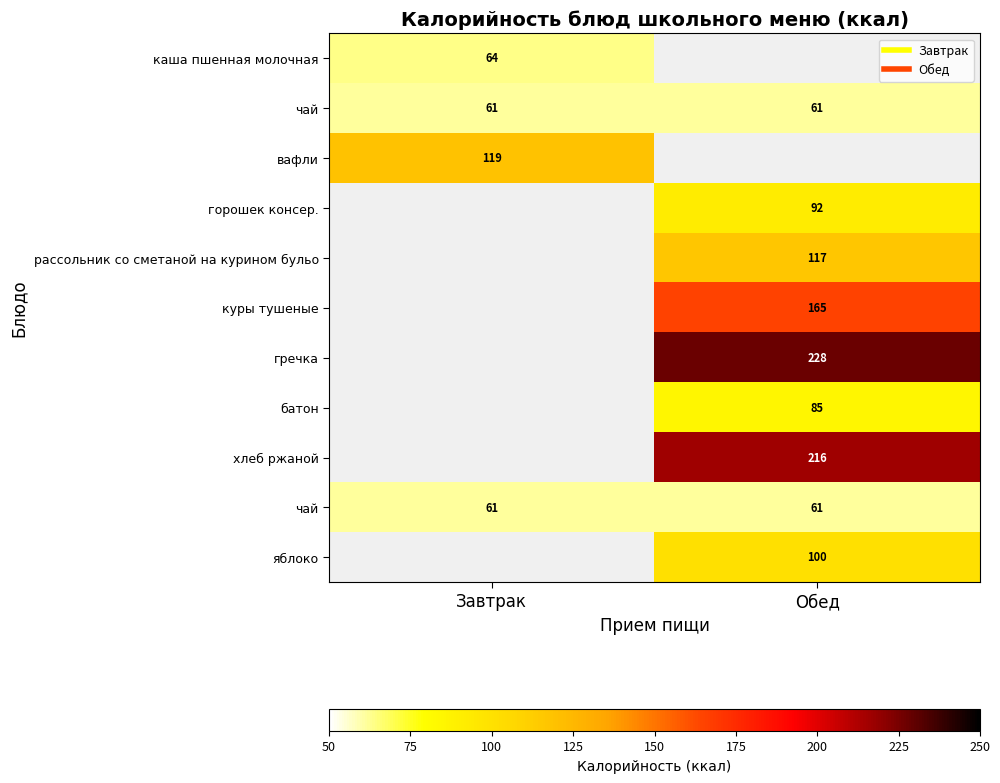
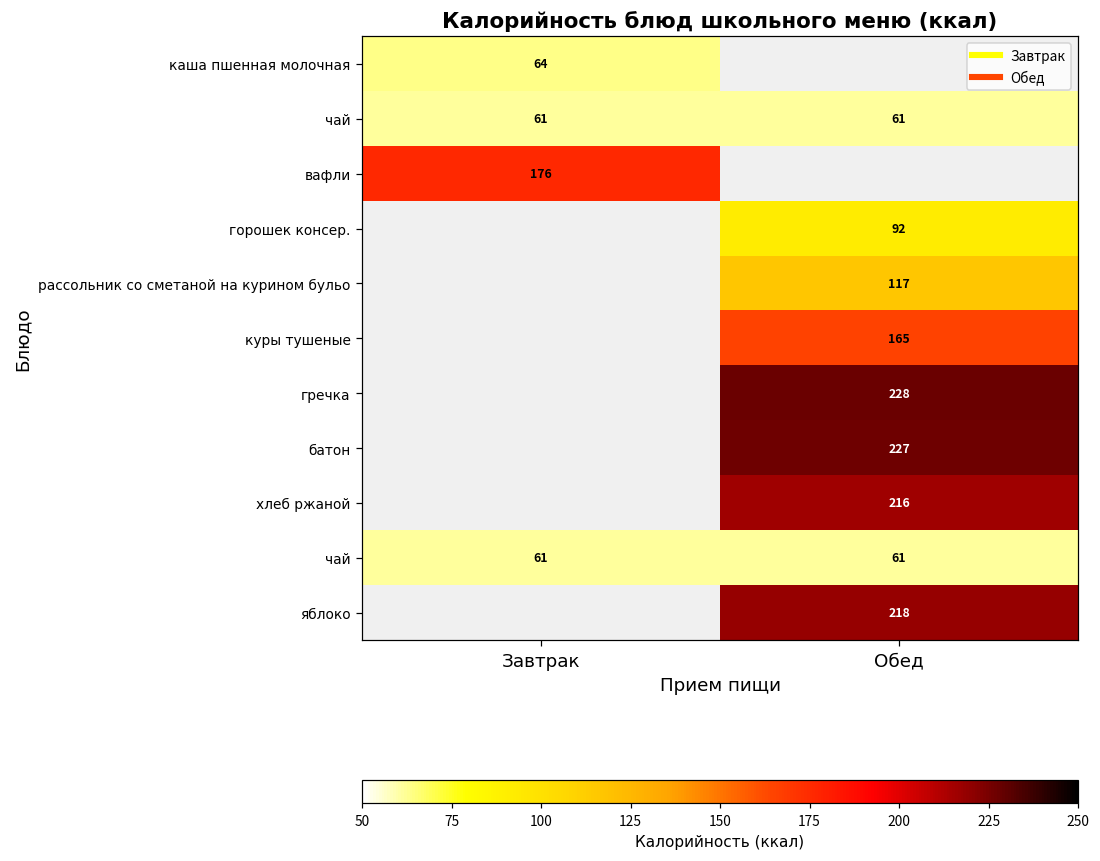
вафли, Завтрак: 119 -> 176
батон, Обед: 85 -> 227
яблоко, Обед: 100 -> 218
